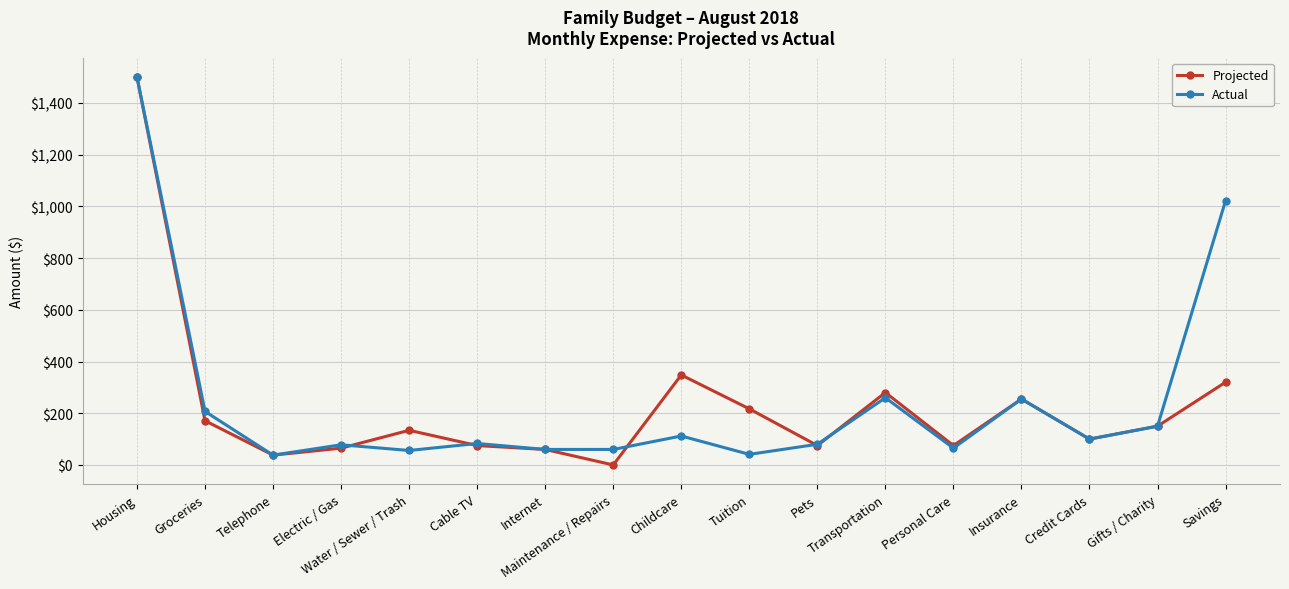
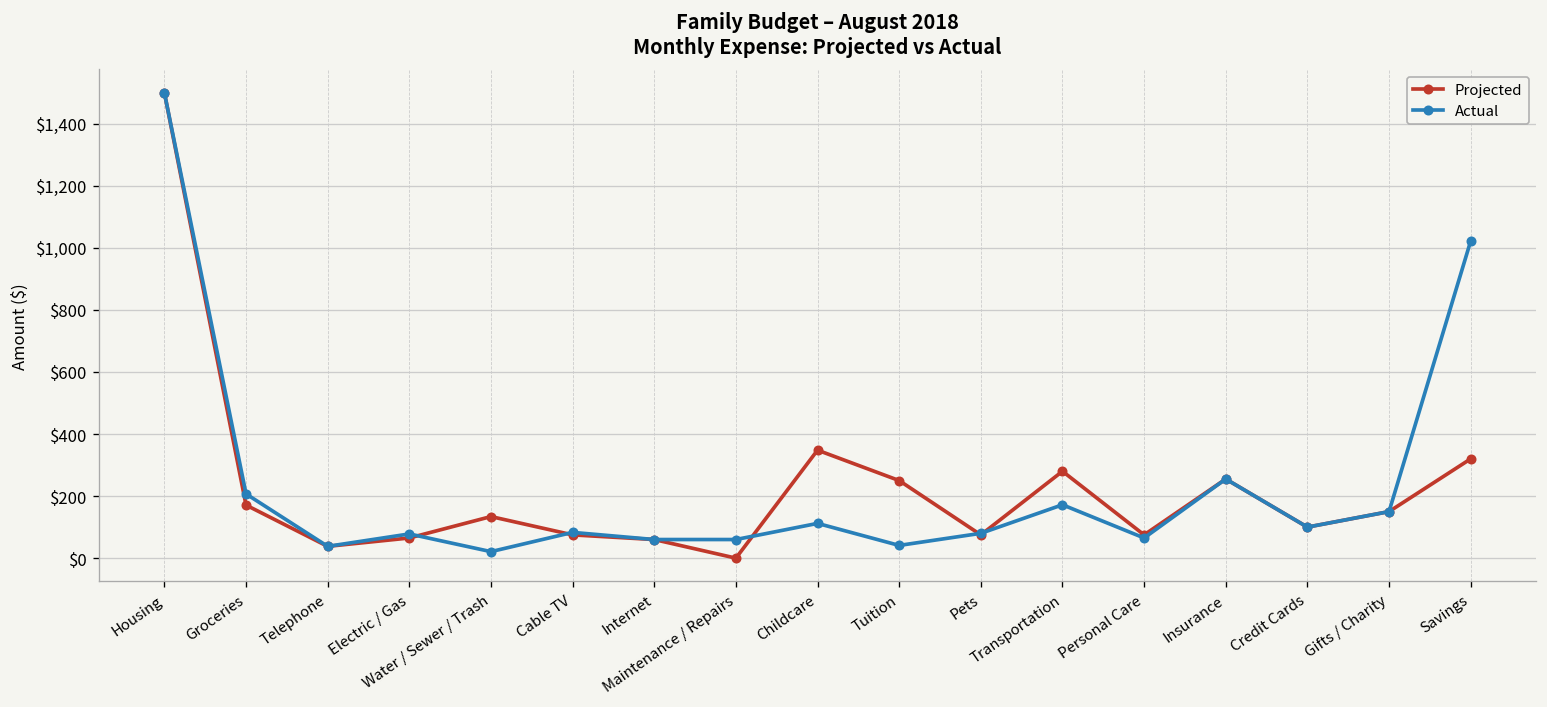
Actual, Water / Sewer / Trash: $60 -> $20
Projected, Tuition: $220 -> $250
Actual, Transportation: $260 -> $170
